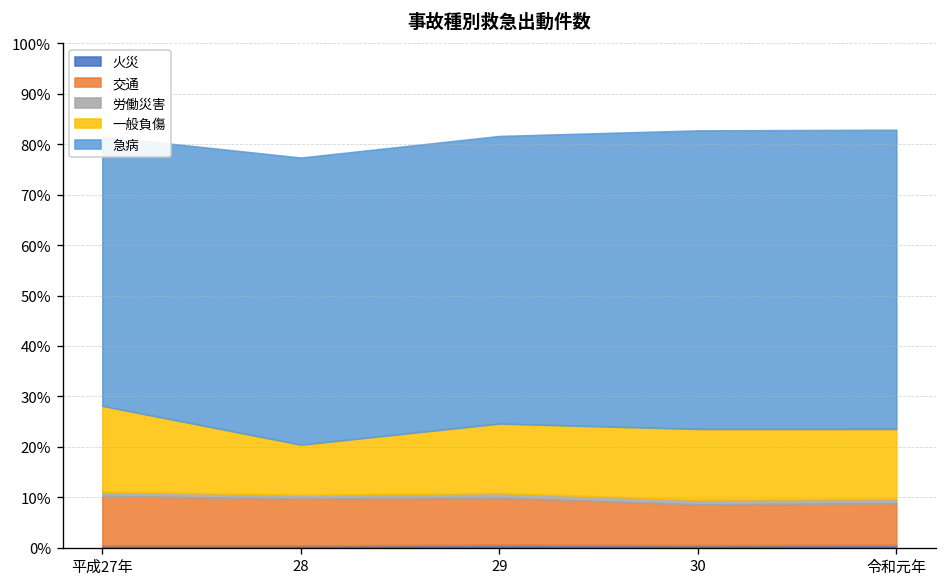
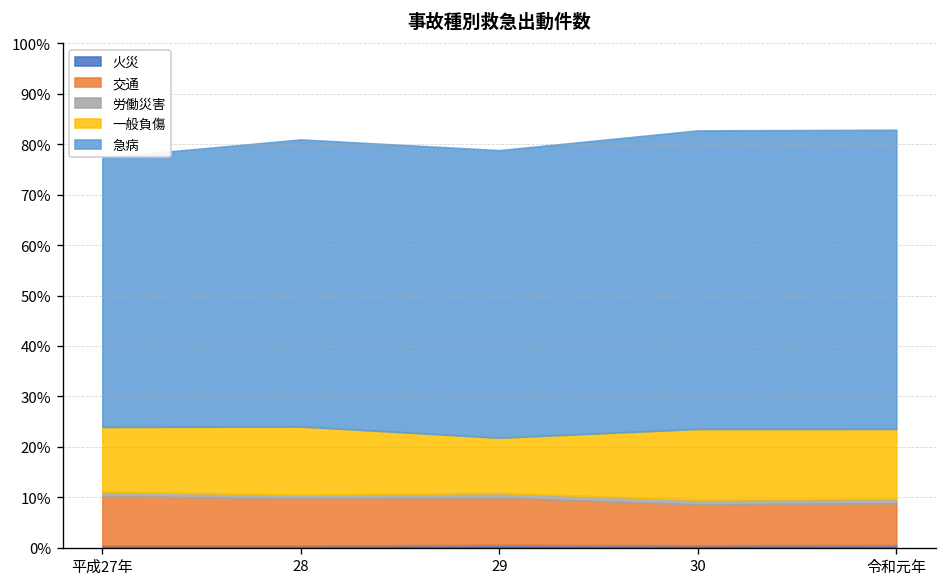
一般負傷, 平成27年: 17% -> 13%
一般負傷, 28: 10% -> 14%
一般負傷, 29: 14% -> 11%
